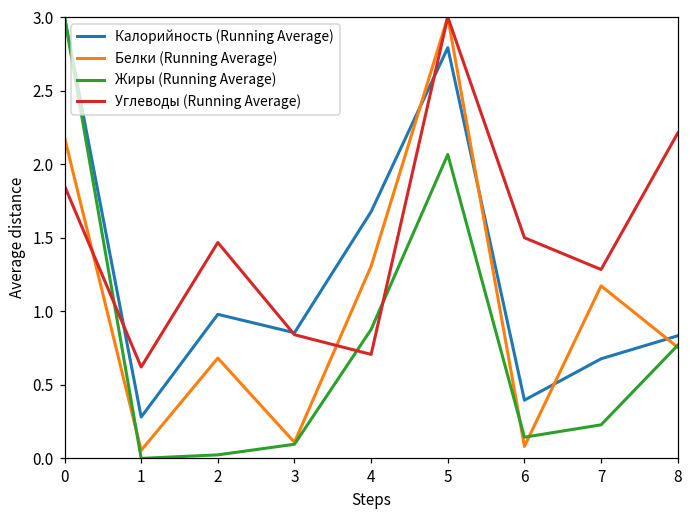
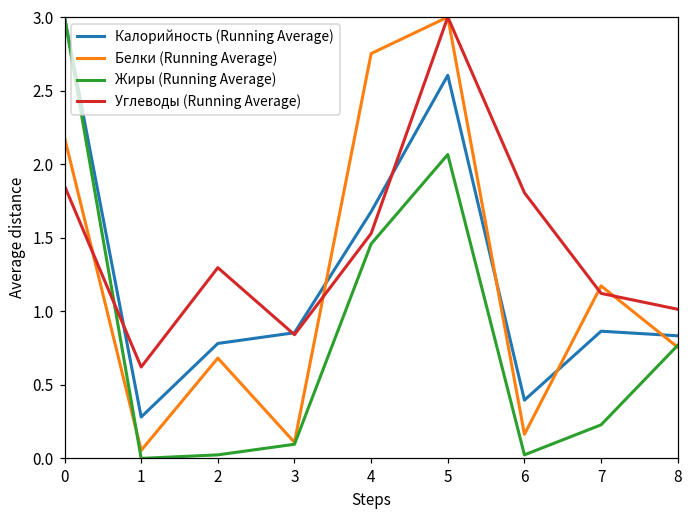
Калорийность (Running Average), 2: 0.98 -> 0.78
Углеводы (Running Average), 2: 1.47 -> 1.30
Белки (Running Average), 4: 1.31 -> 2.75
Жиры (Running Average), 4: 0.88 -> 1.46
Углеводы (Running Average), 4: 0.71 -> 1.53
Калорийность (Running Average), 5: 2.79 -> 2.60
Белки (Running Average), 6: 0.08 -> 0.16
Жиры (Running Average), 6: 0.14 -> 0.02
Углеводы (Running Average), 6: 1.50 -> 1.81
Калорийность (Running Average), 7: 0.68 -> 0.86
Углеводы (Running Average), 7: 1.28 -> 1.12
Углеводы (Running Average), 8: 2.21 -> 1.01
